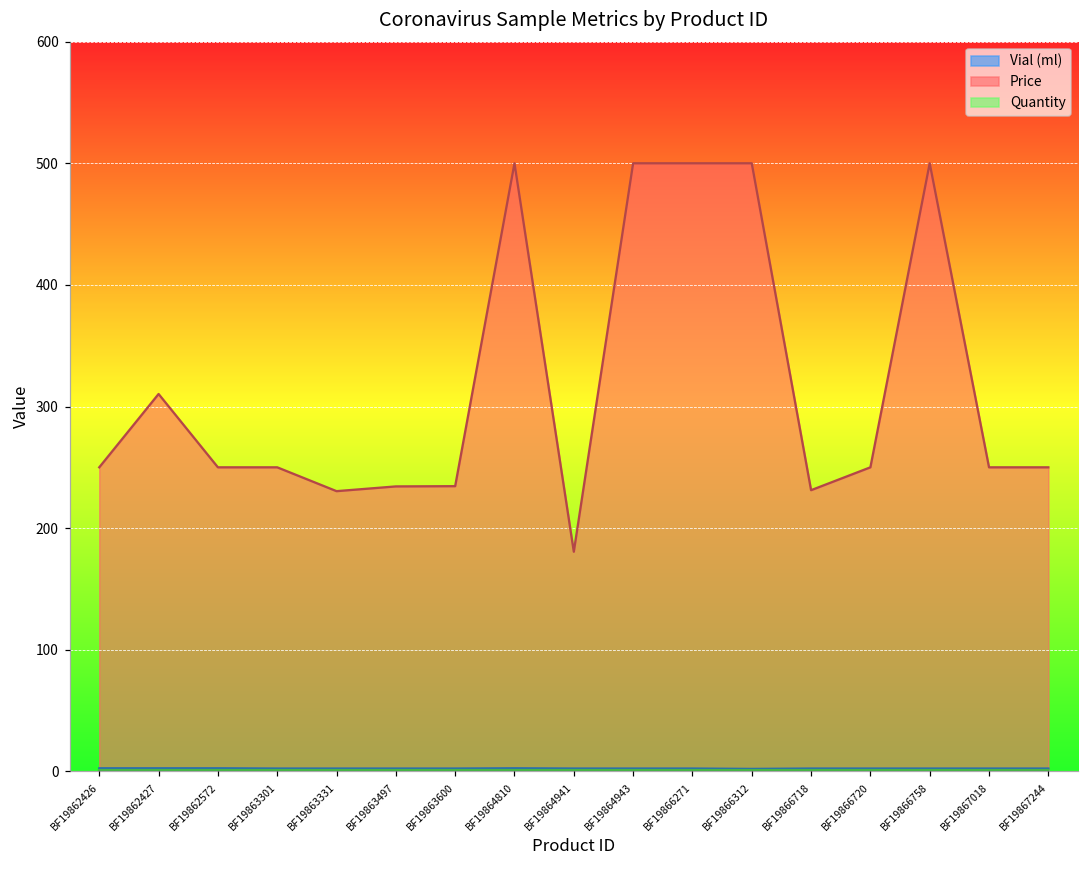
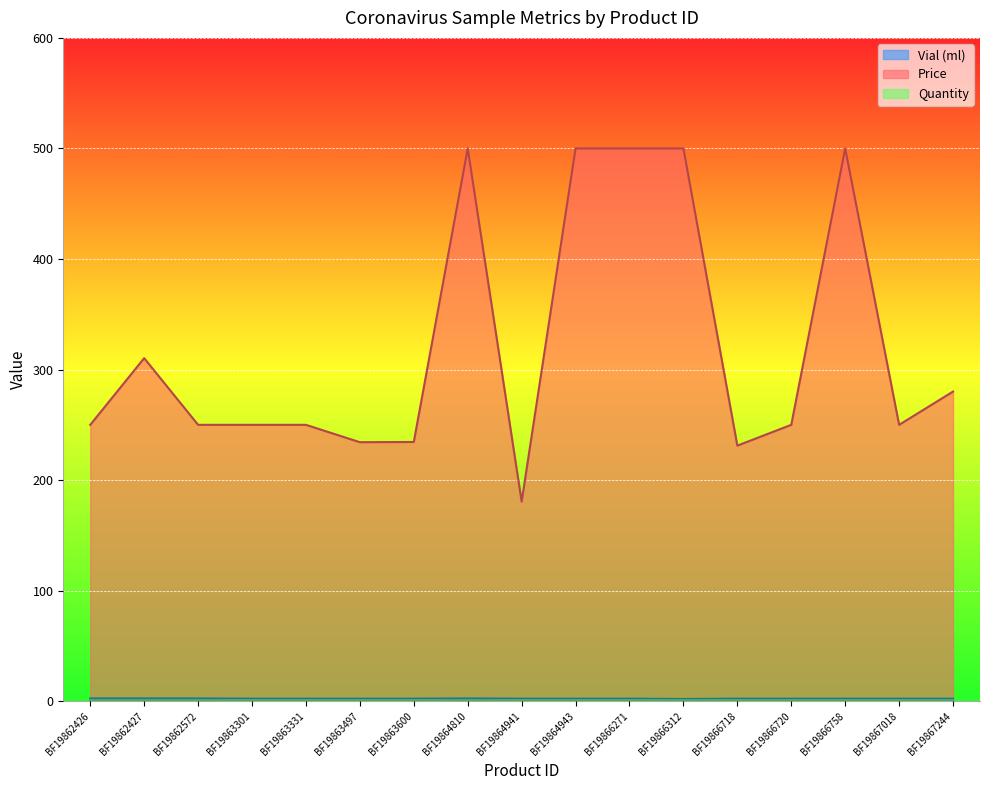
Price, BF19863331: 230 -> 250
Price, BF19867244: 250 -> 280
